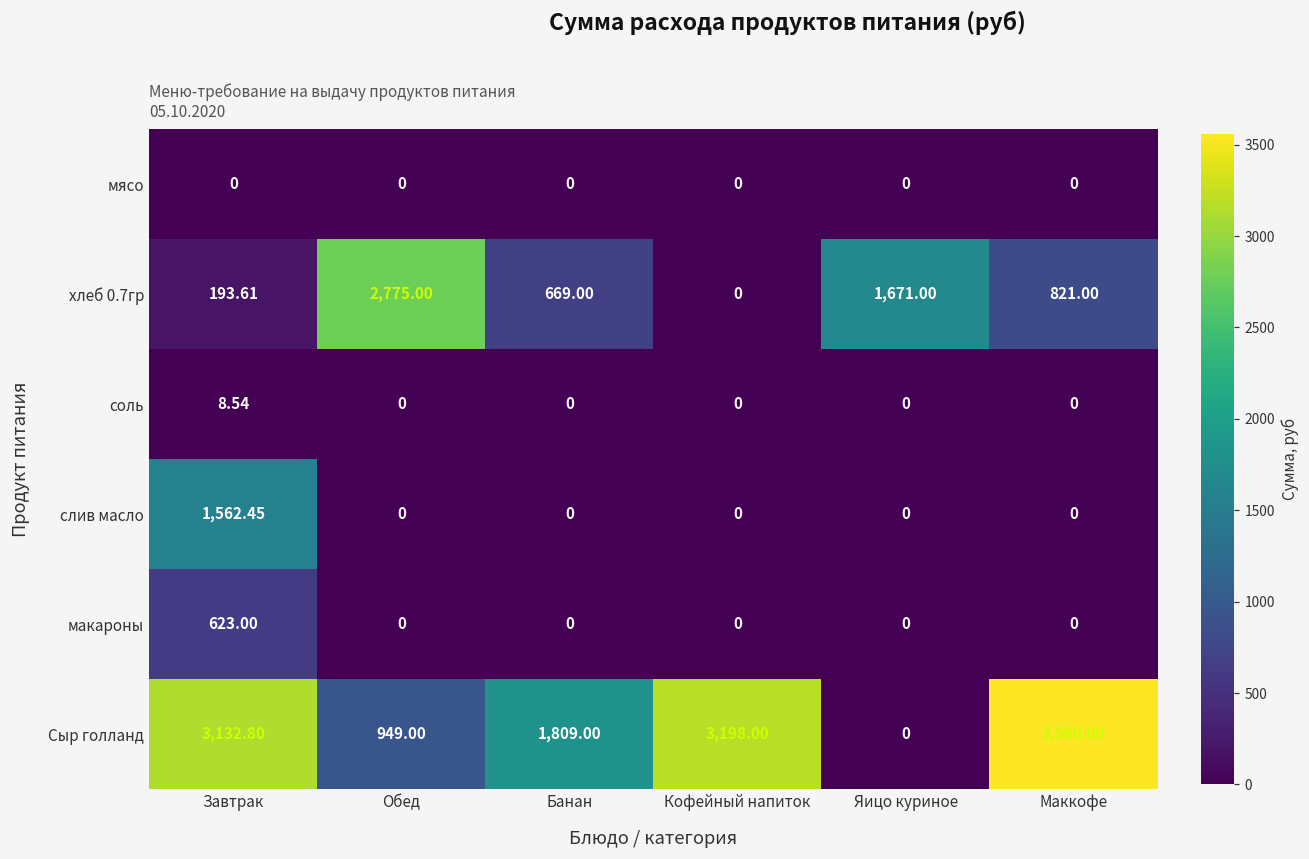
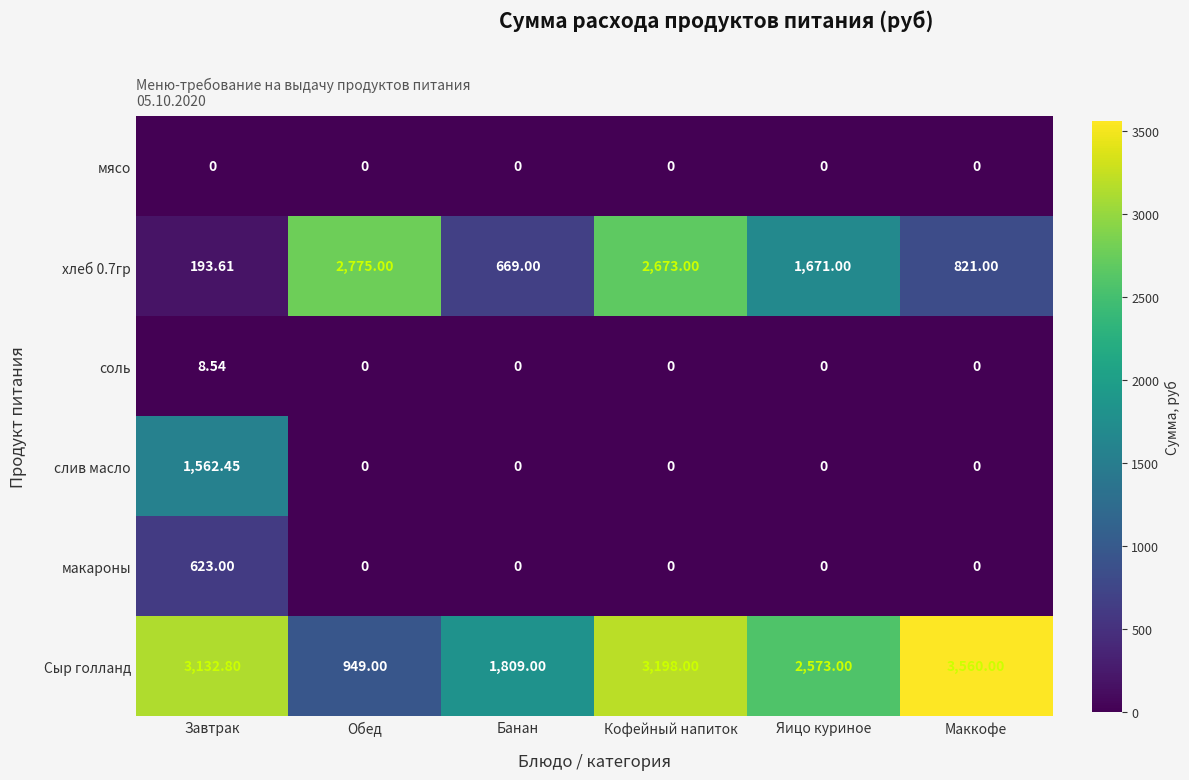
хлеб 0.7гр, Кофейный напиток: 0 -> 2,673.00
Сыр голланд, Яицо куриное: 0 -> 2,573.00
